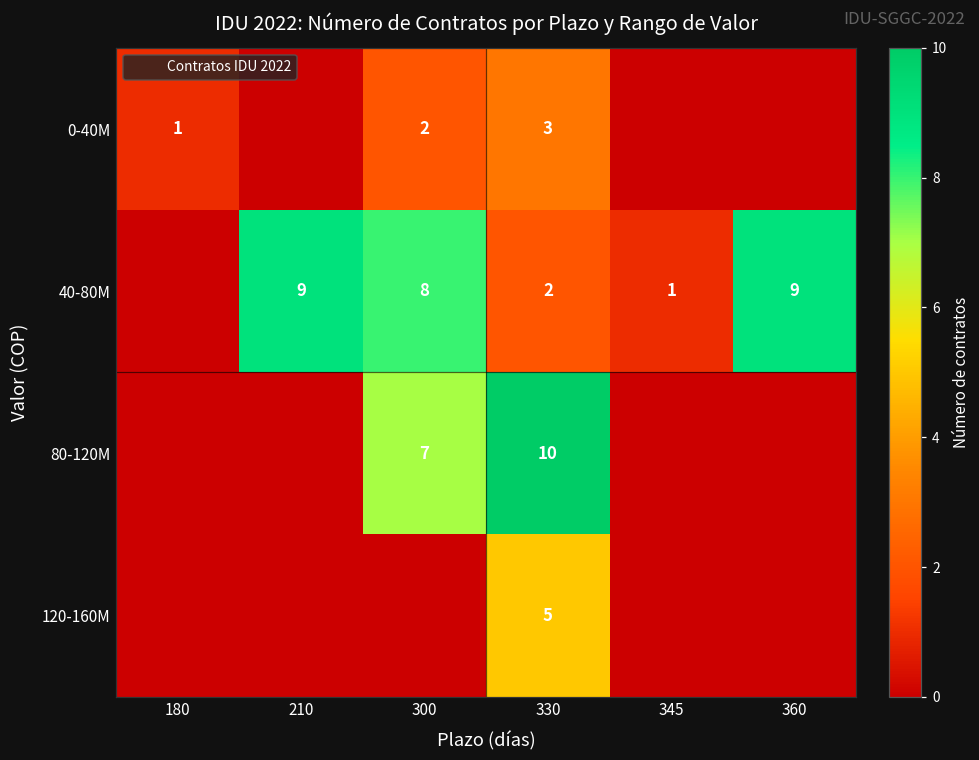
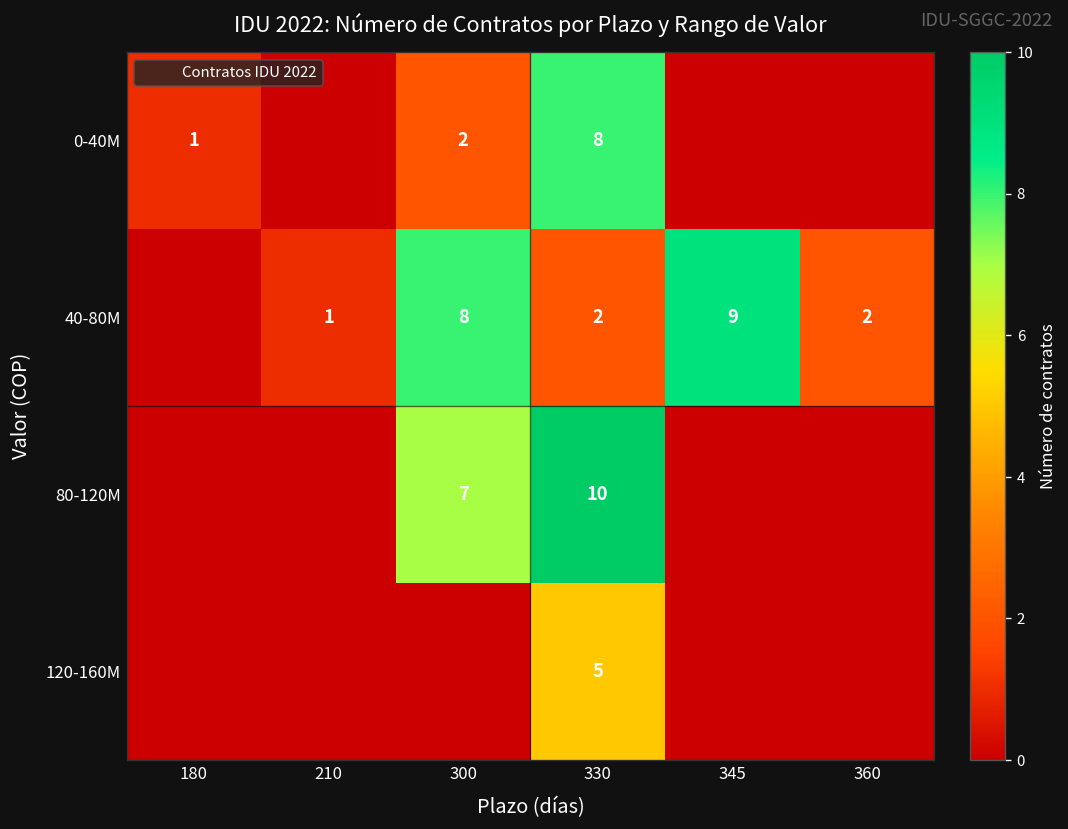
0-40M, 330: 3 -> 8
40-80M, 210: 9 -> 1
40-80M, 345: 1 -> 9
40-80M, 360: 9 -> 2
